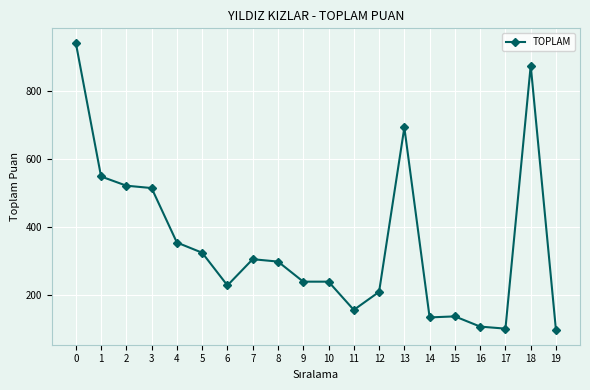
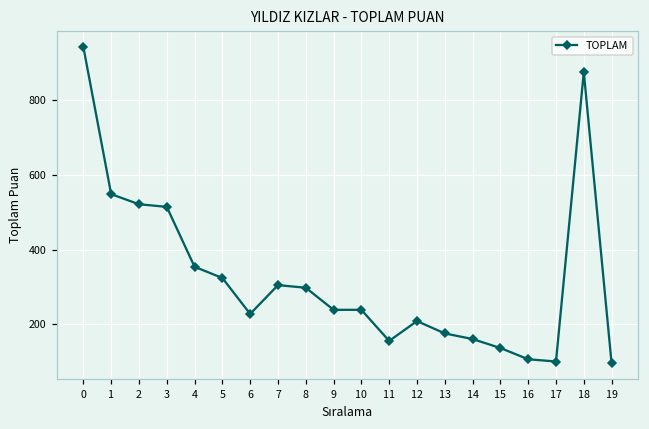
13: 690 -> 180
14: 130 -> 160
